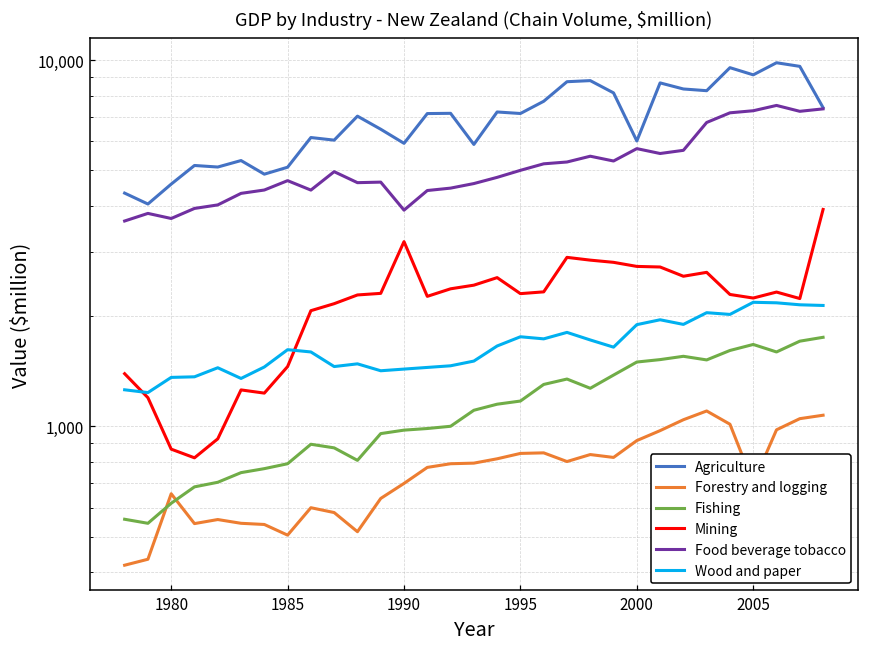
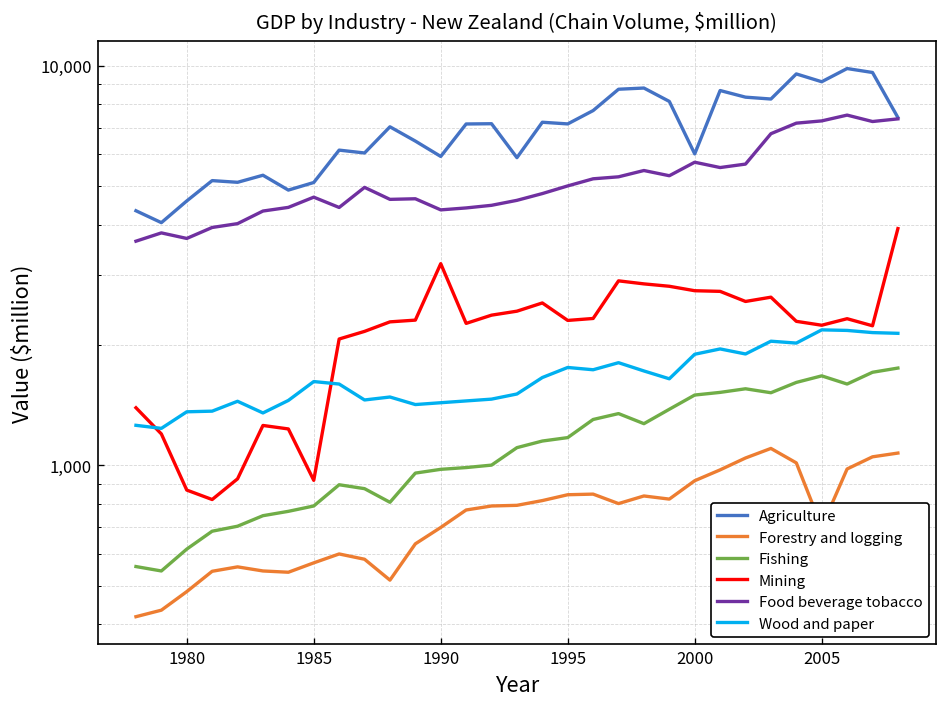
Forestry and logging, 1980: 660 -> 480
Forestry and logging, 1985: 510 -> 570
Mining, 1985: 1,500 -> 920
Food beverage tobacco, 1990: 3,900 -> 4,400
